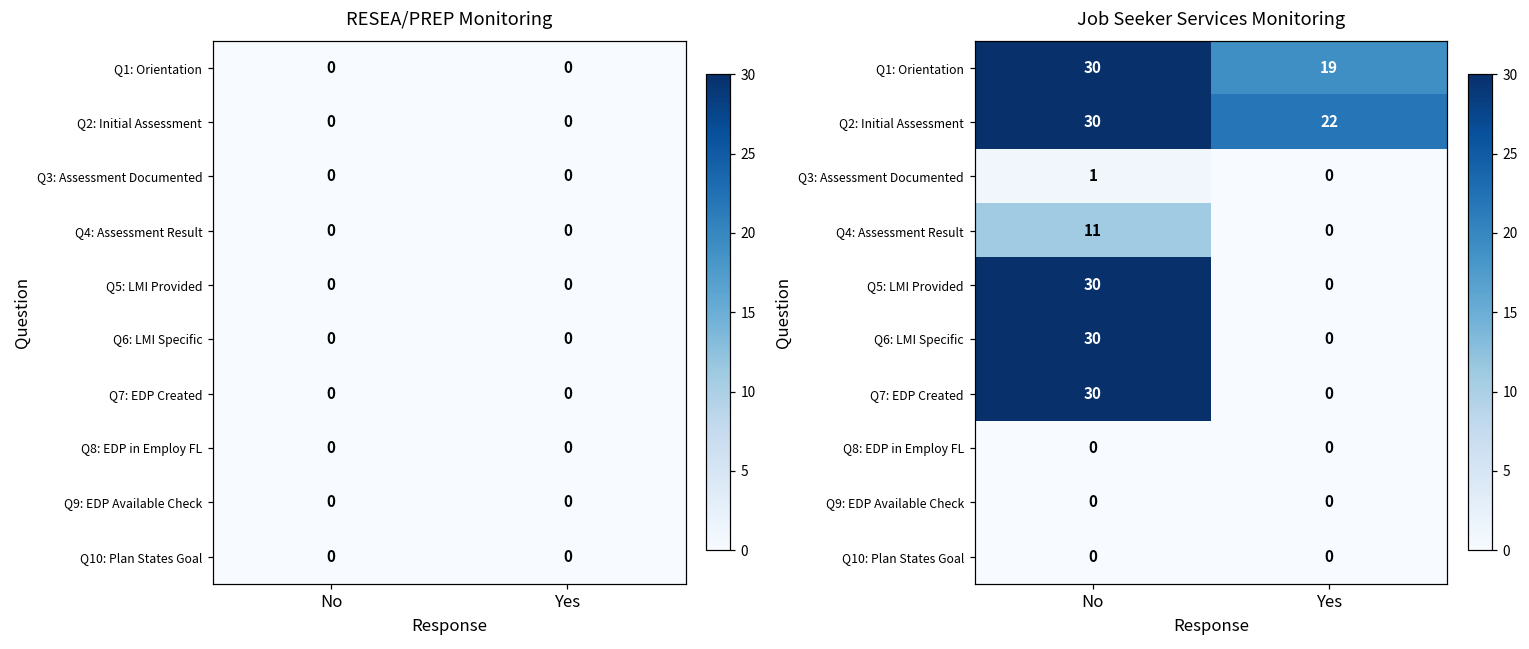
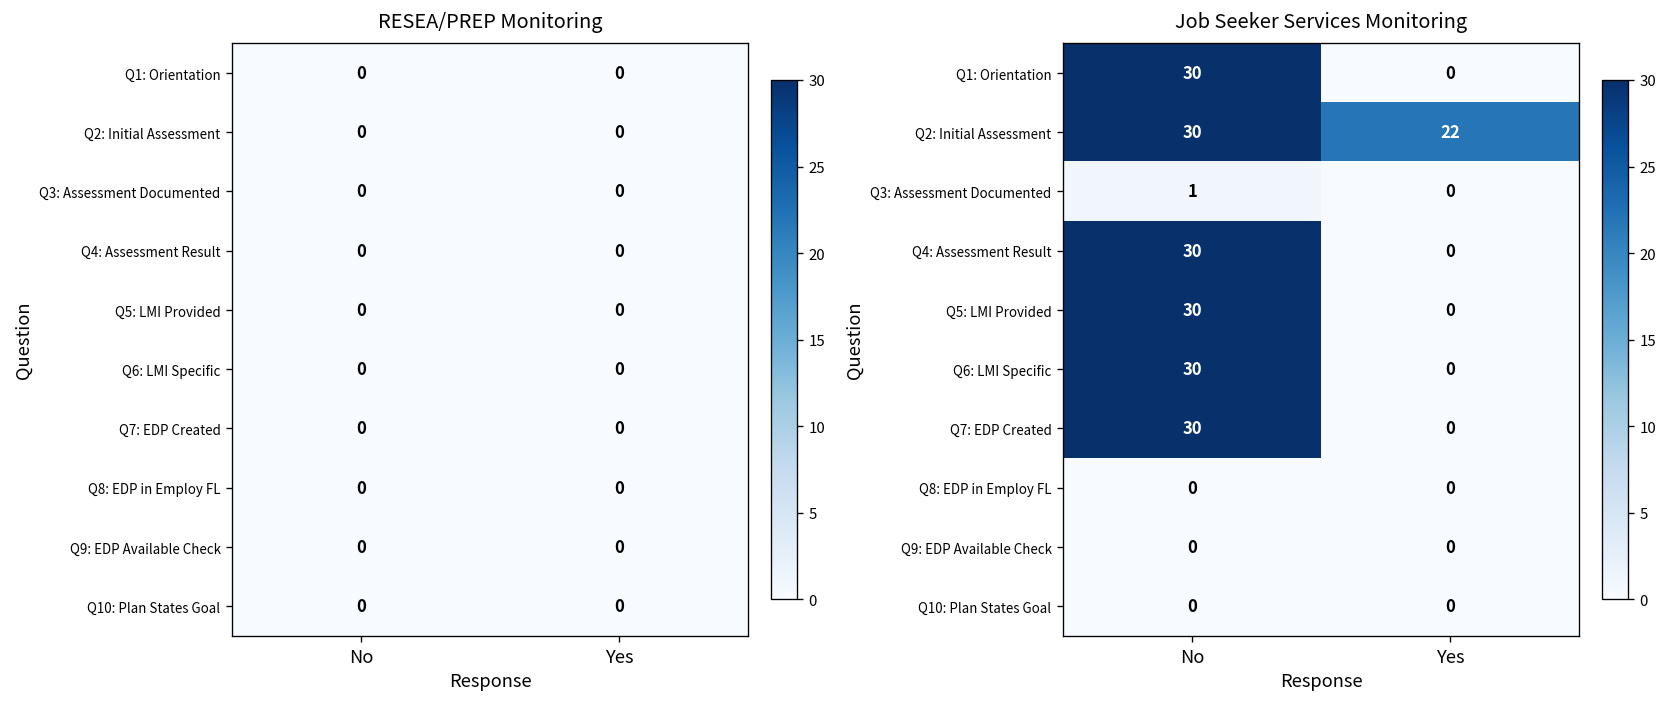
Job Seeker Services Monitoring, Q1: Orientation, Yes: 19 -> 0
Job Seeker Services Monitoring, Q4: Assessment Result, No: 11 -> 30
